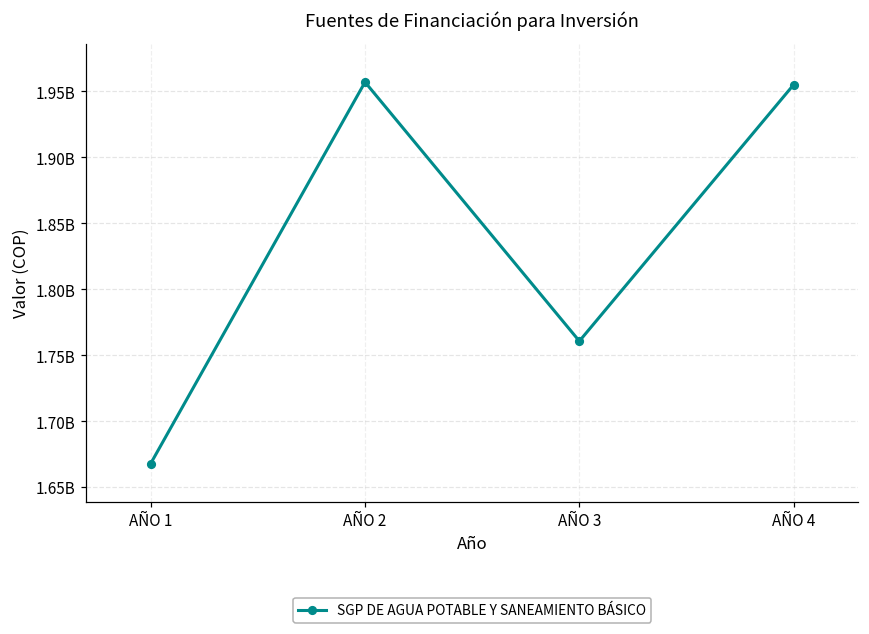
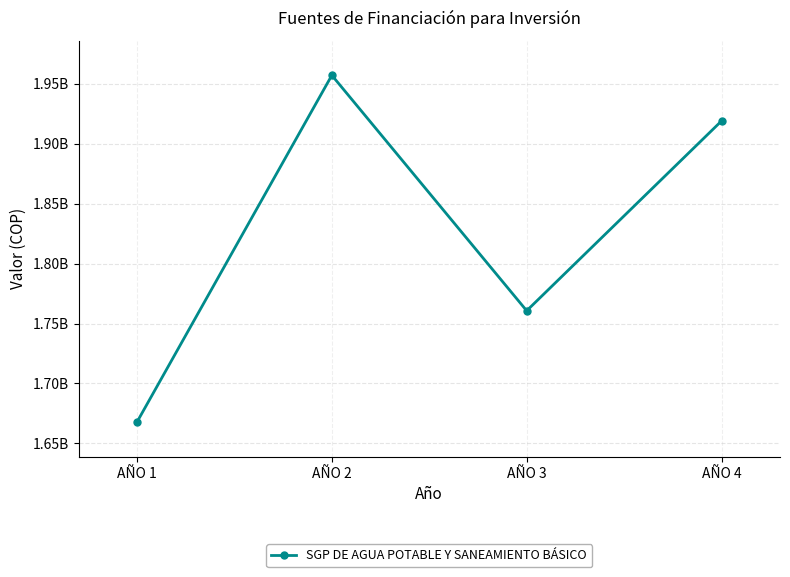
AÑO 4: 1955000000 -> 1919000000
